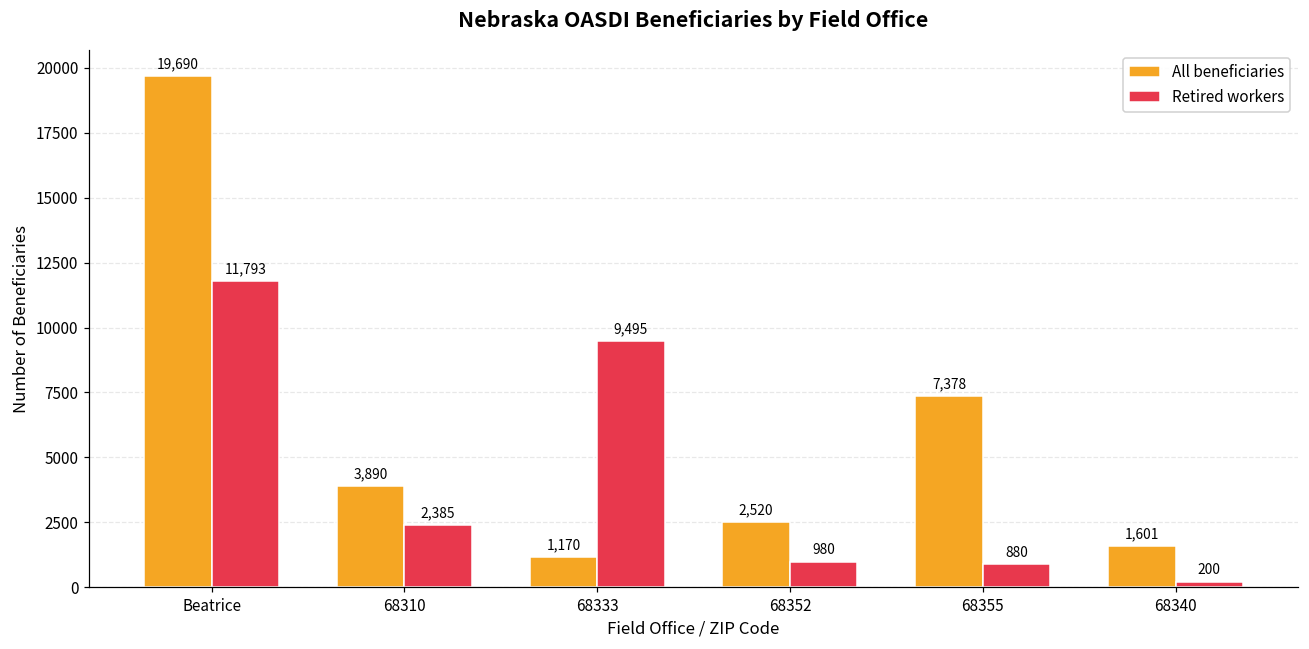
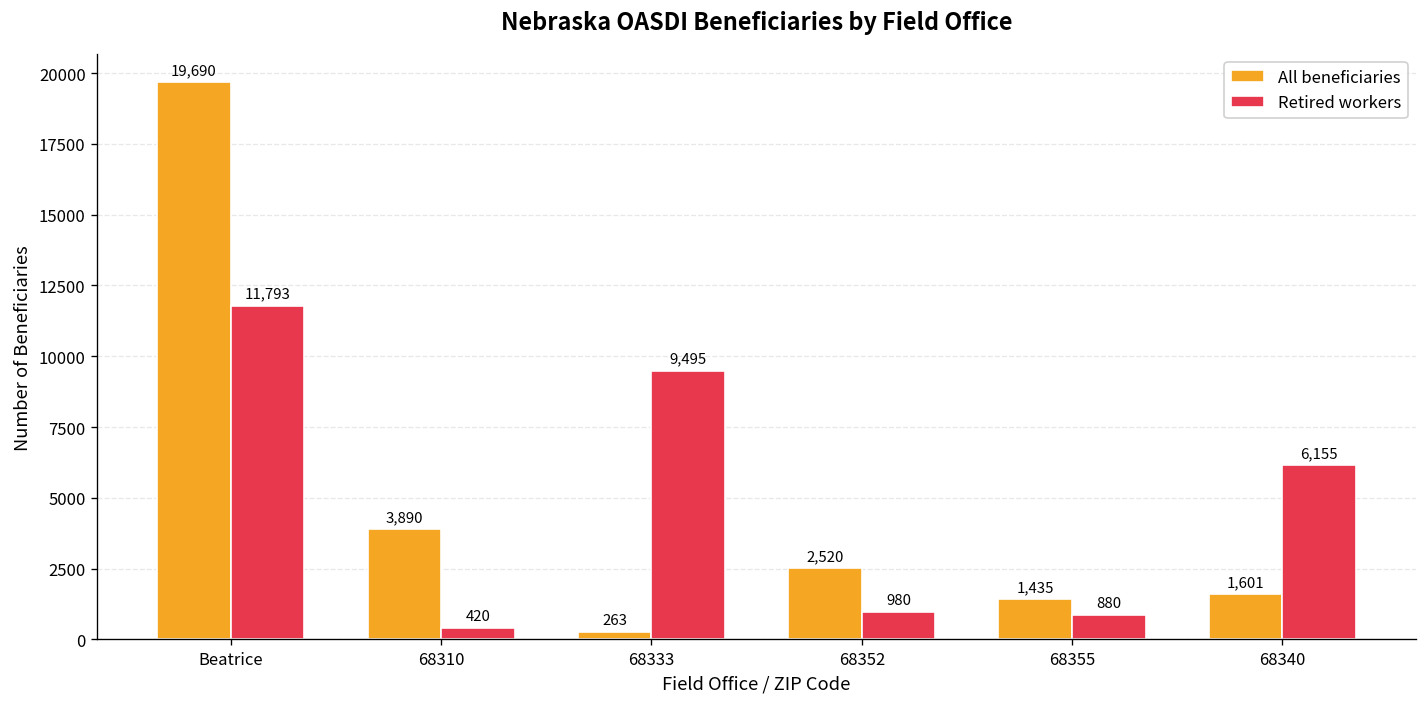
Retired workers, 68310: 2,385 -> 420
All beneficiaries, 68333: 1,170 -> 263
All beneficiaries, 68355: 7,378 -> 1,435
Retired workers, 68340: 200 -> 6,155
